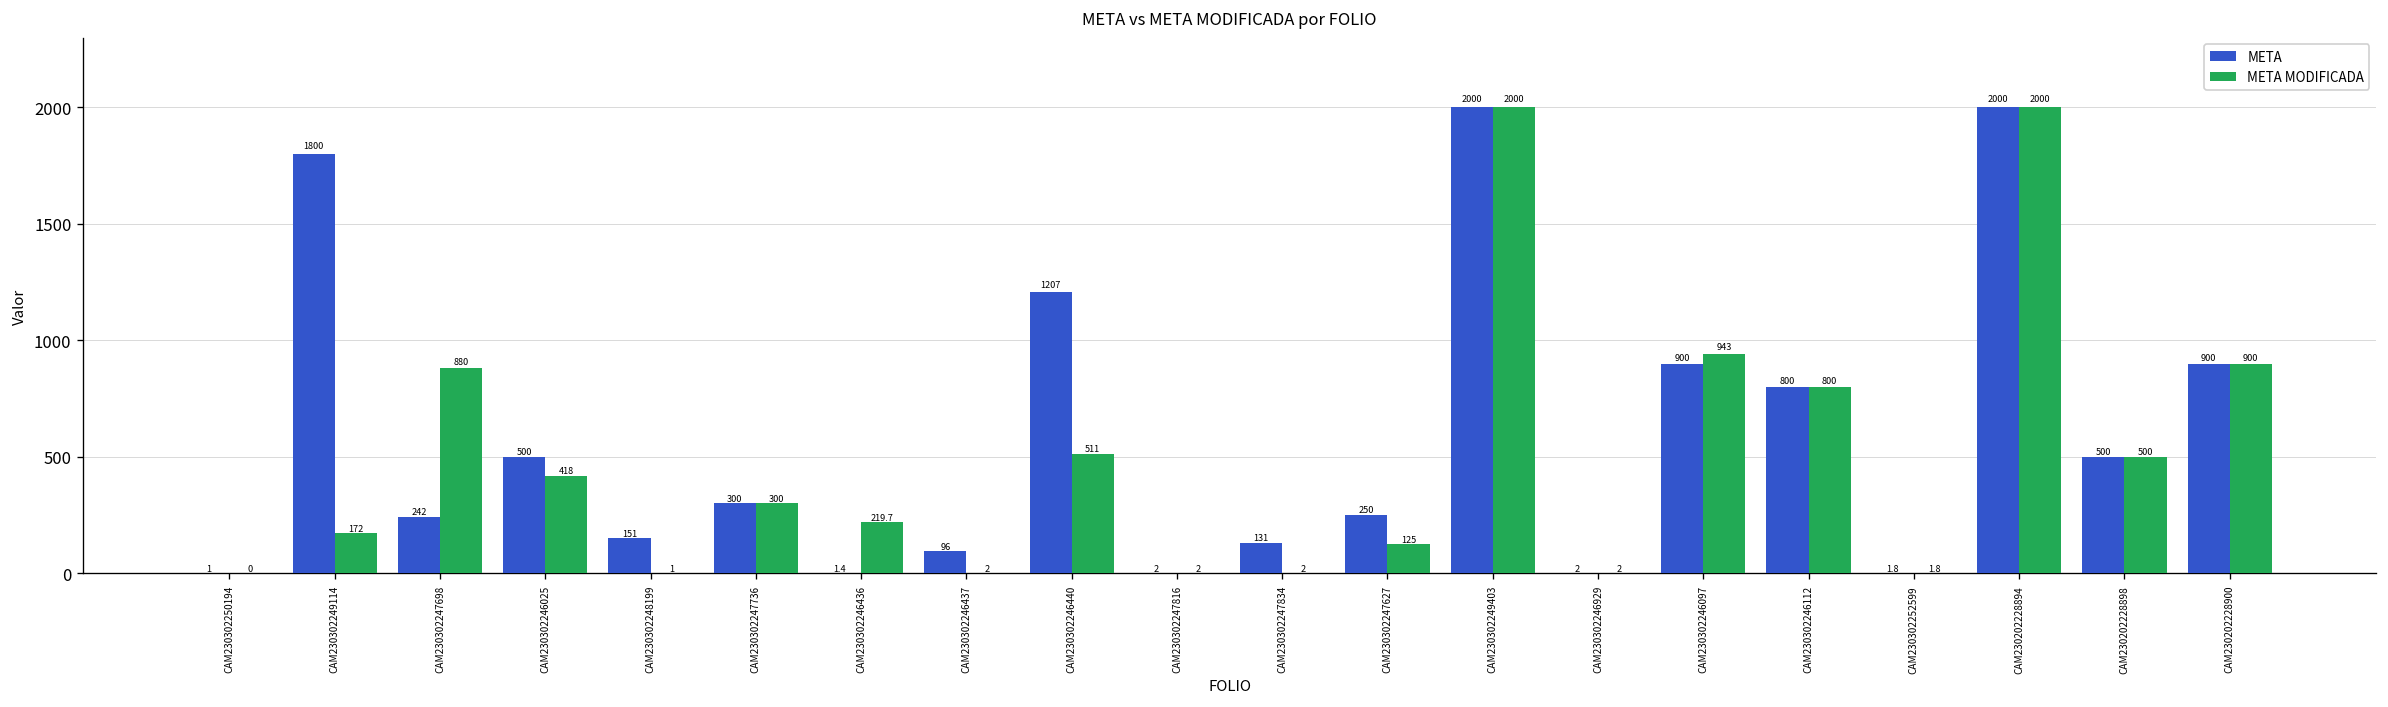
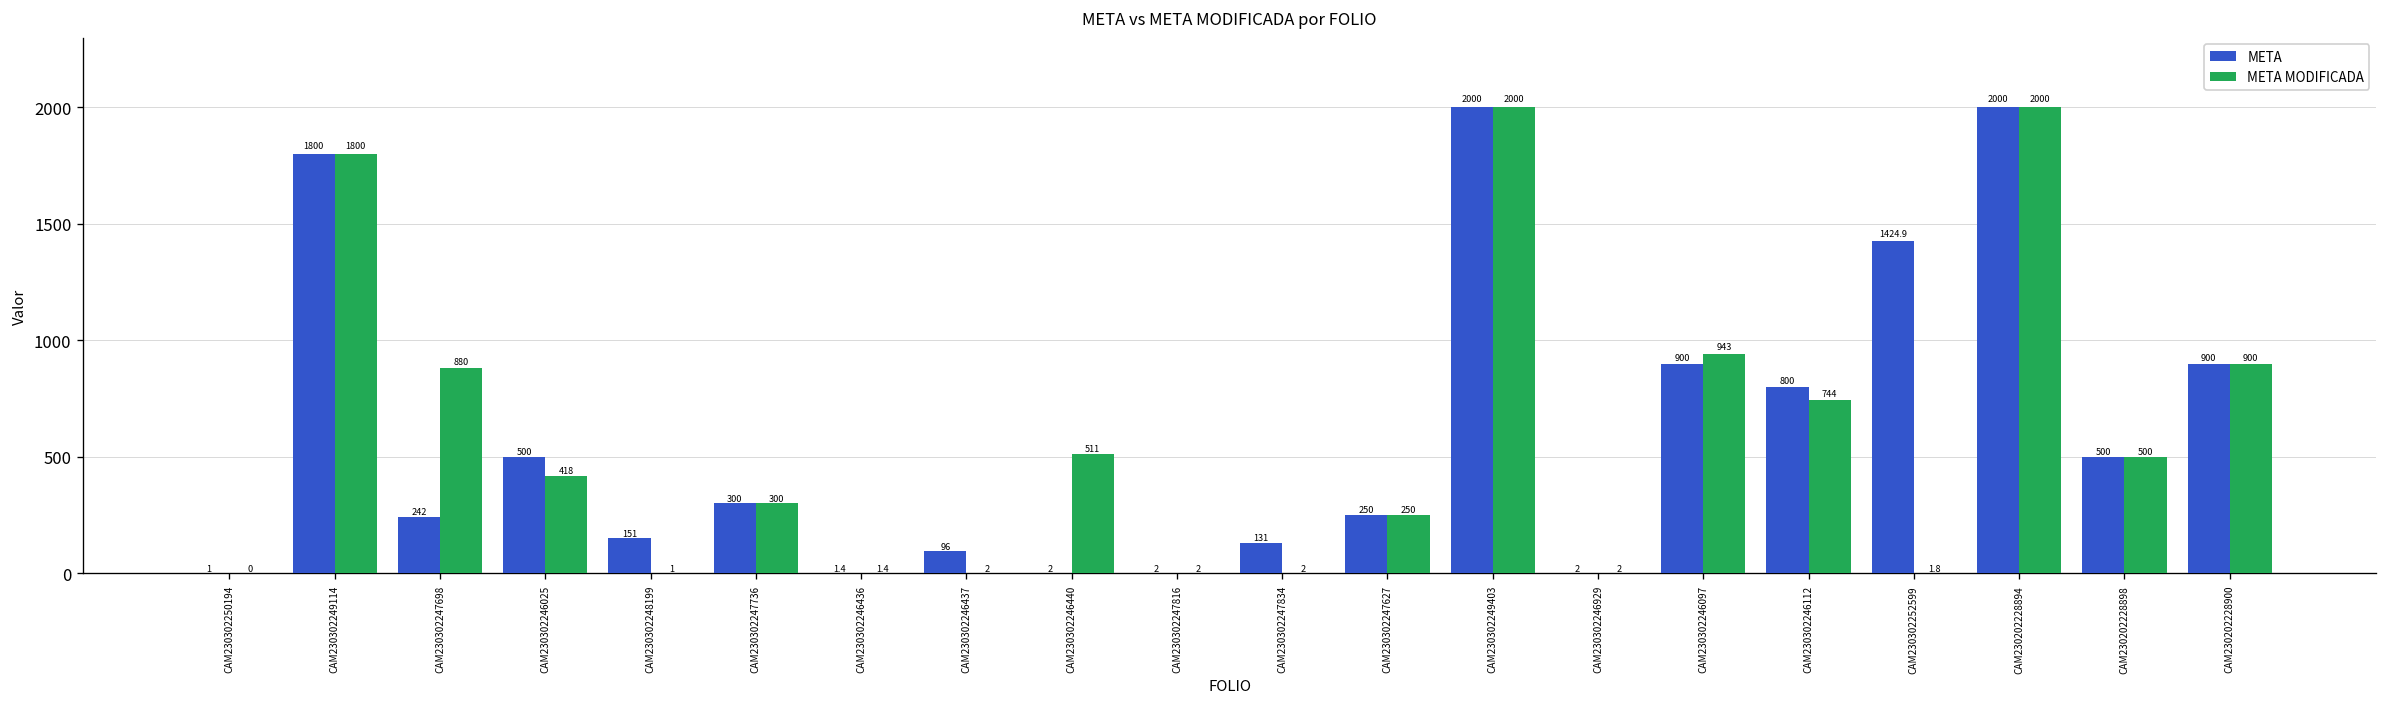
META MODIFICADA, CAM230302249114: 172 -> 1800
META MODIFICADA, CAM230302246436: 219.7 -> 1.4
META, CAM230302246440: 1207 -> 2
META MODIFICADA, CAM230302247627: 125 -> 250
META MODIFICADA, CAM230302246112: 800 -> 744
META, CAM230302252599: 1.8 -> 1424.9
